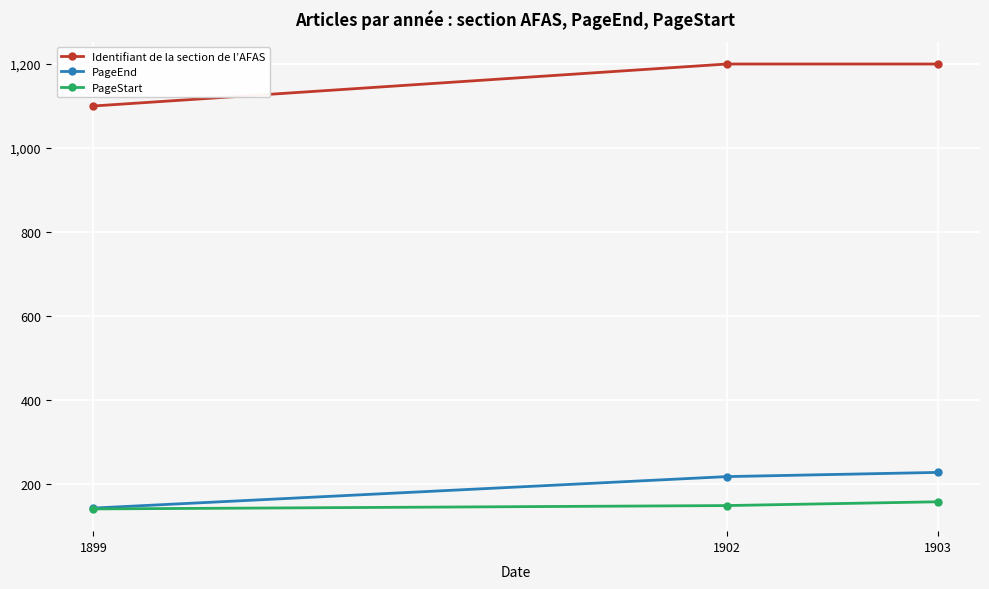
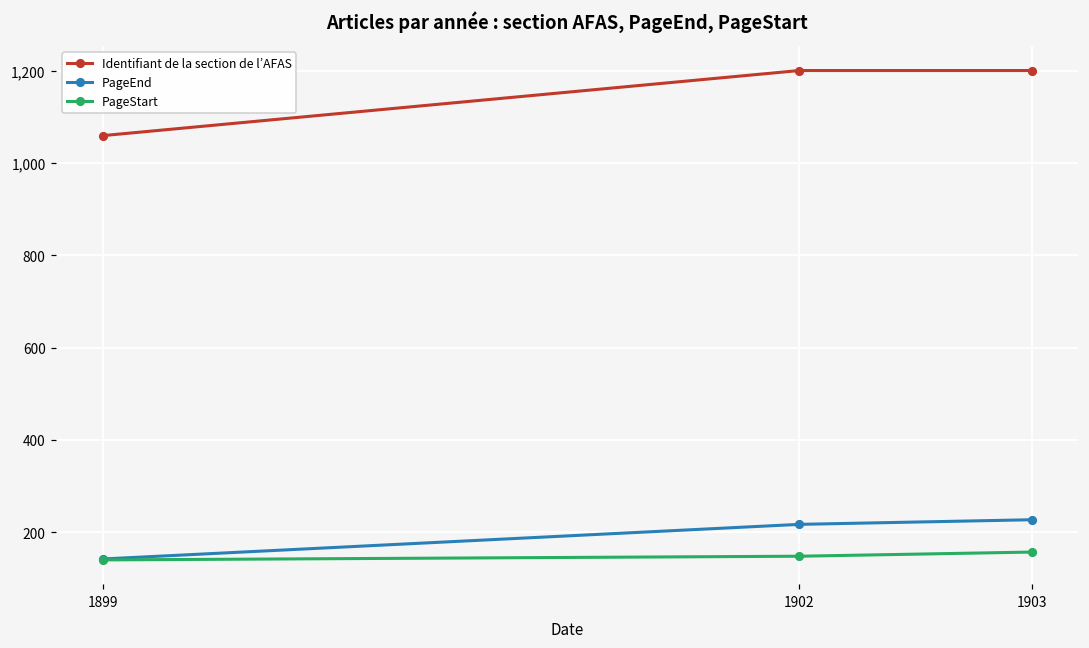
Identifiant de la section de l’AFAS, 1899: 1,100 -> 1,060
